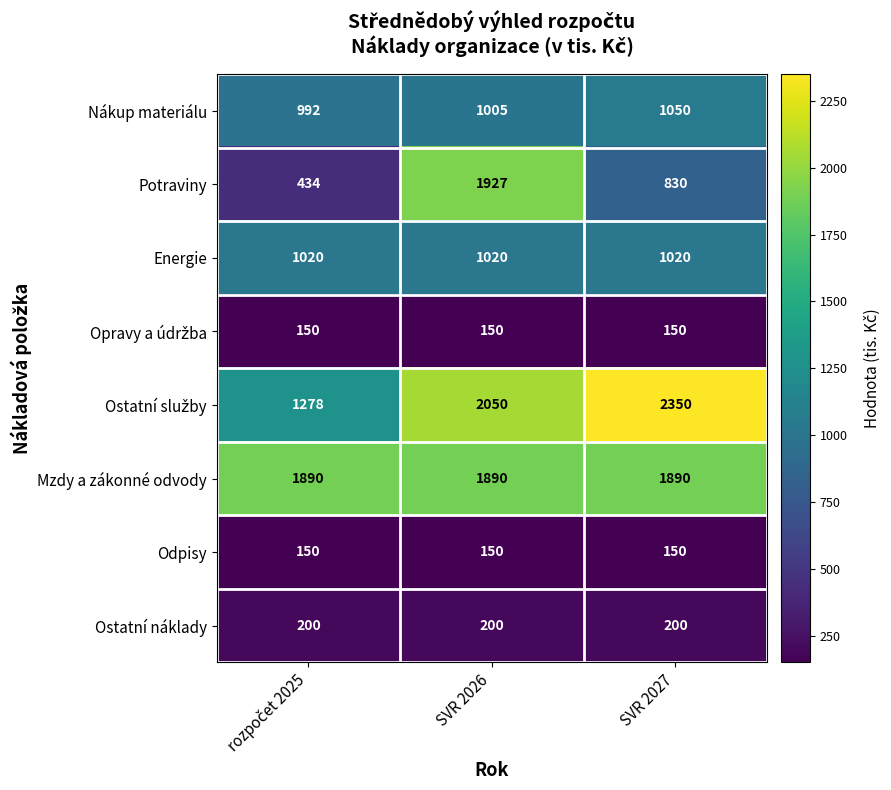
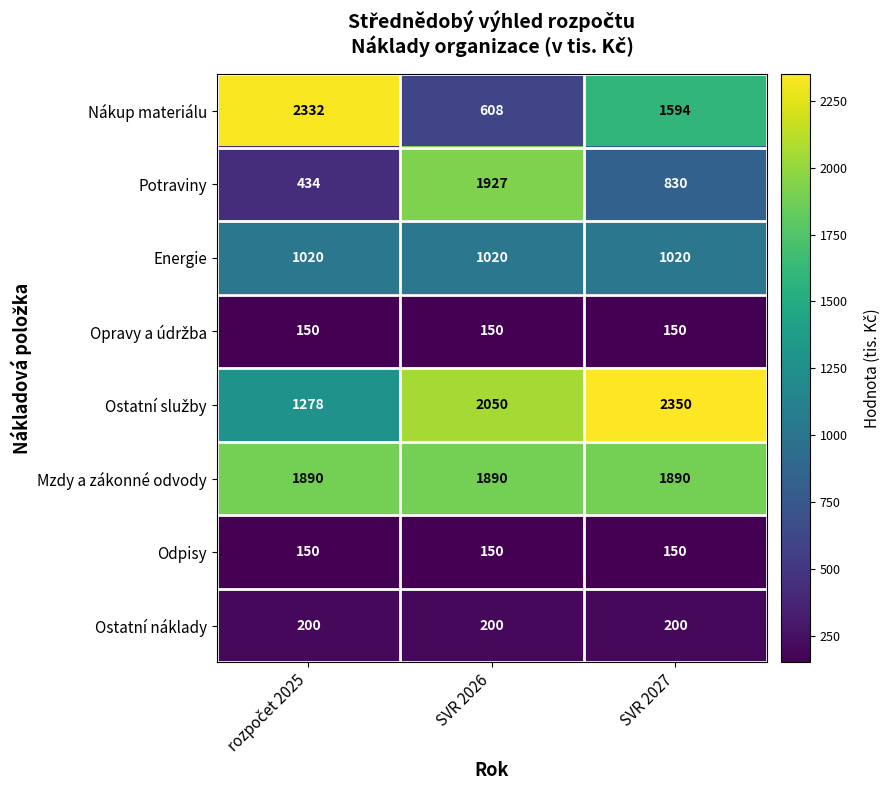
Nákup materiálu, rozpočet 2025: 992 -> 2332
Nákup materiálu, SVR 2026: 1005 -> 608
Nákup materiálu, SVR 2027: 1050 -> 1594
